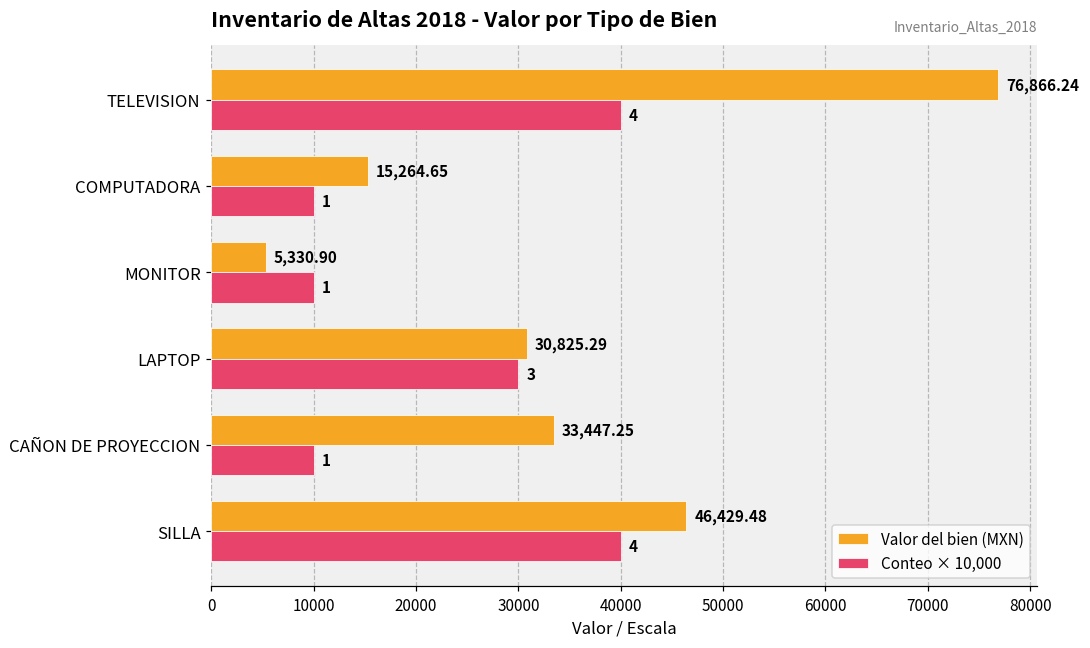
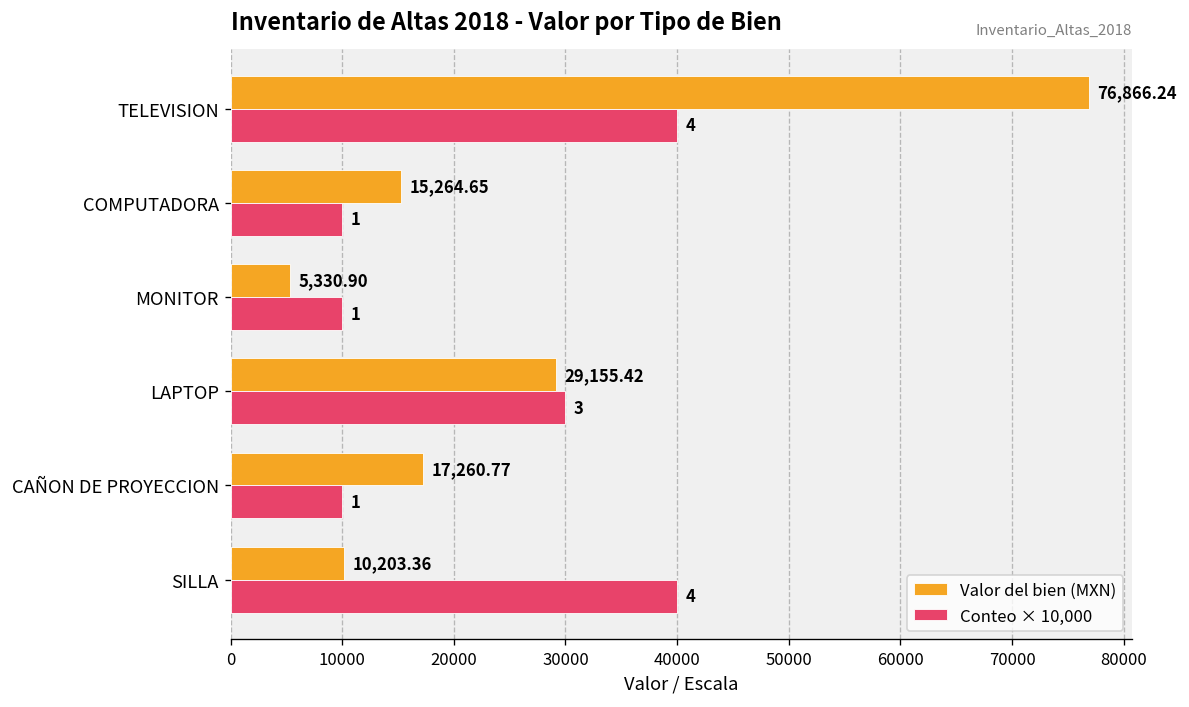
Valor del bien (MXN), LAPTOP: 30,825.29 -> 29,155.42
Valor del bien (MXN), CAÑON DE PROYECCION: 33,447.25 -> 17,260.77
Valor del bien (MXN), SILLA: 46,429.48 -> 10,203.36
